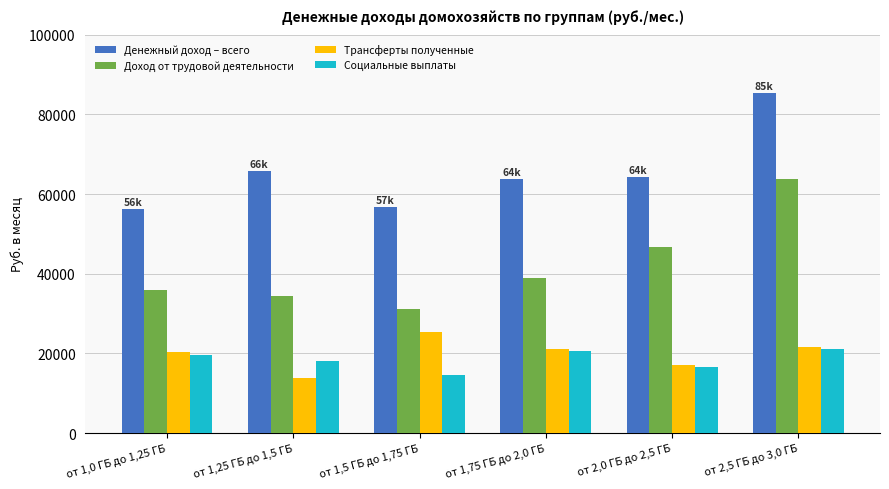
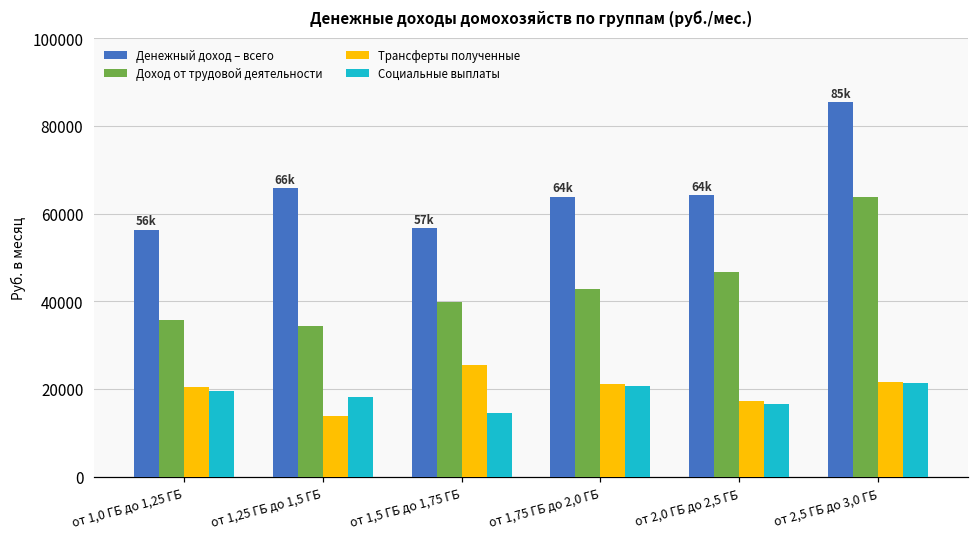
Доход от трудовой деятельности, от 1,5 ГБ до 1,75 ГБ: 31000 -> 40000
Доход от трудовой деятельности, от 1,75 ГБ до 2,0 ГБ: 39000 -> 43000
